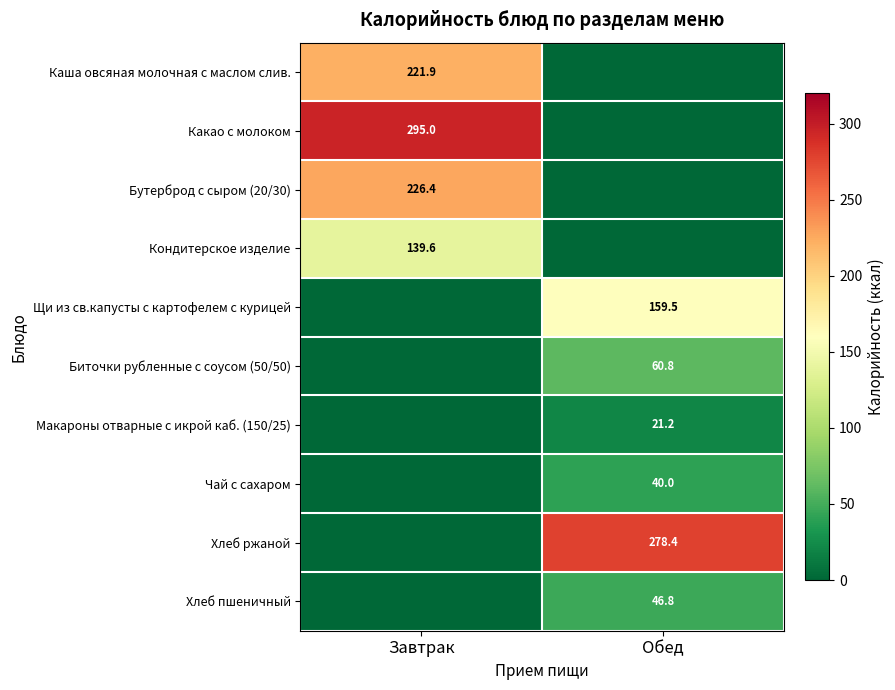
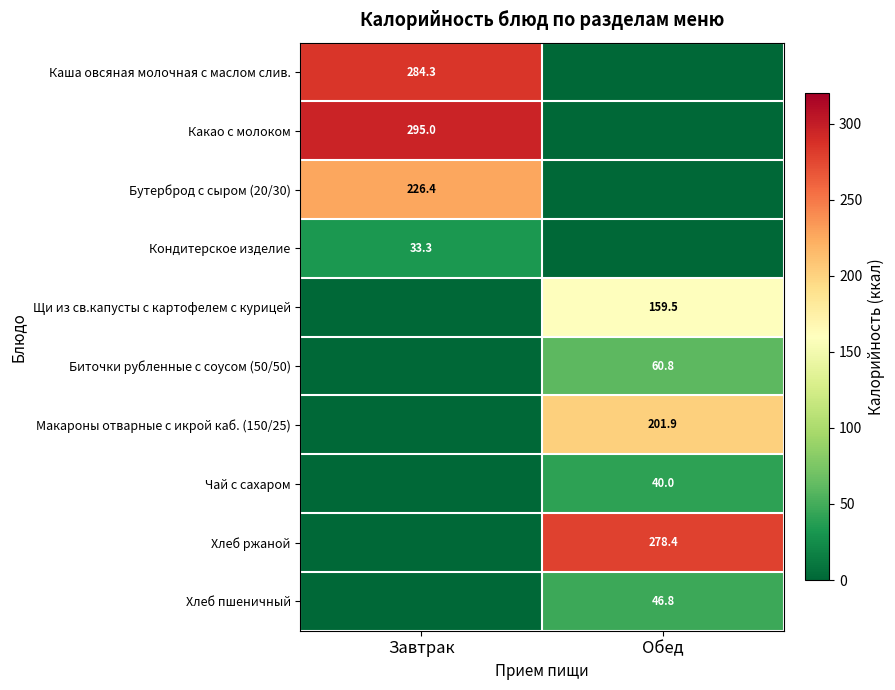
Каша овсяная молочная с маслом слив., Завтрак: 221.9 -> 284.3
Кондитерское изделие, Завтрак: 139.6 -> 33.3
Макароны отварные с икрой каб. (150/25), Обед: 21.2 -> 201.9
